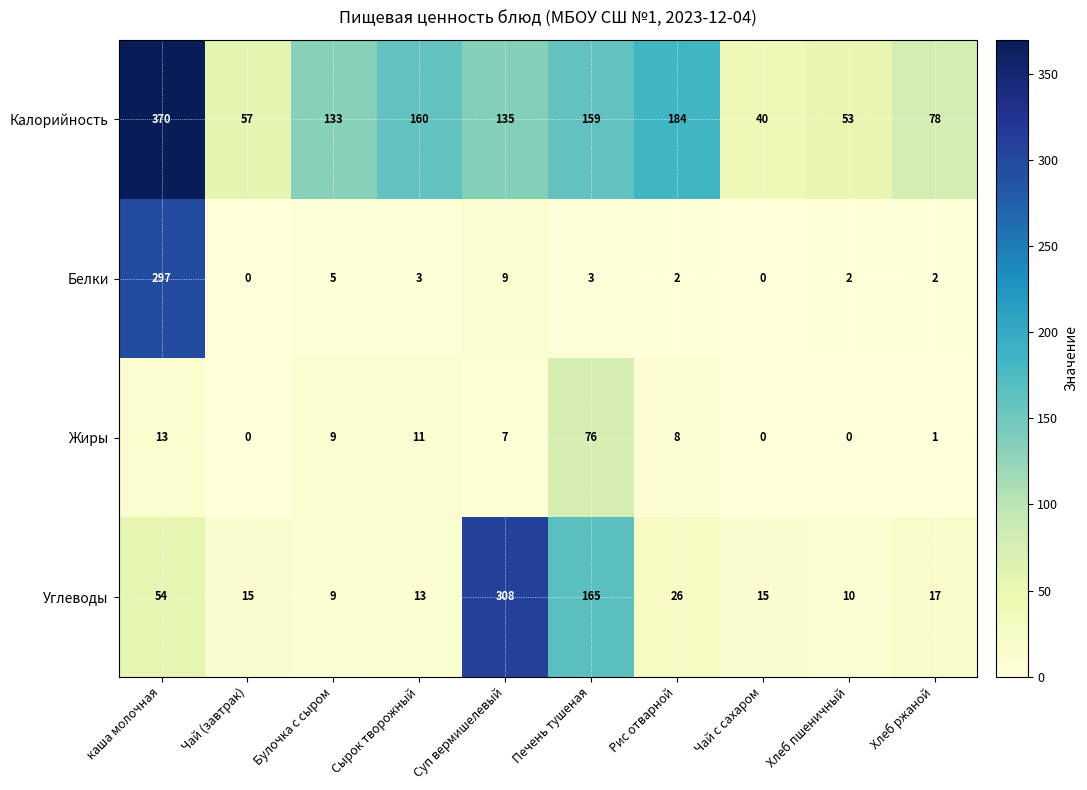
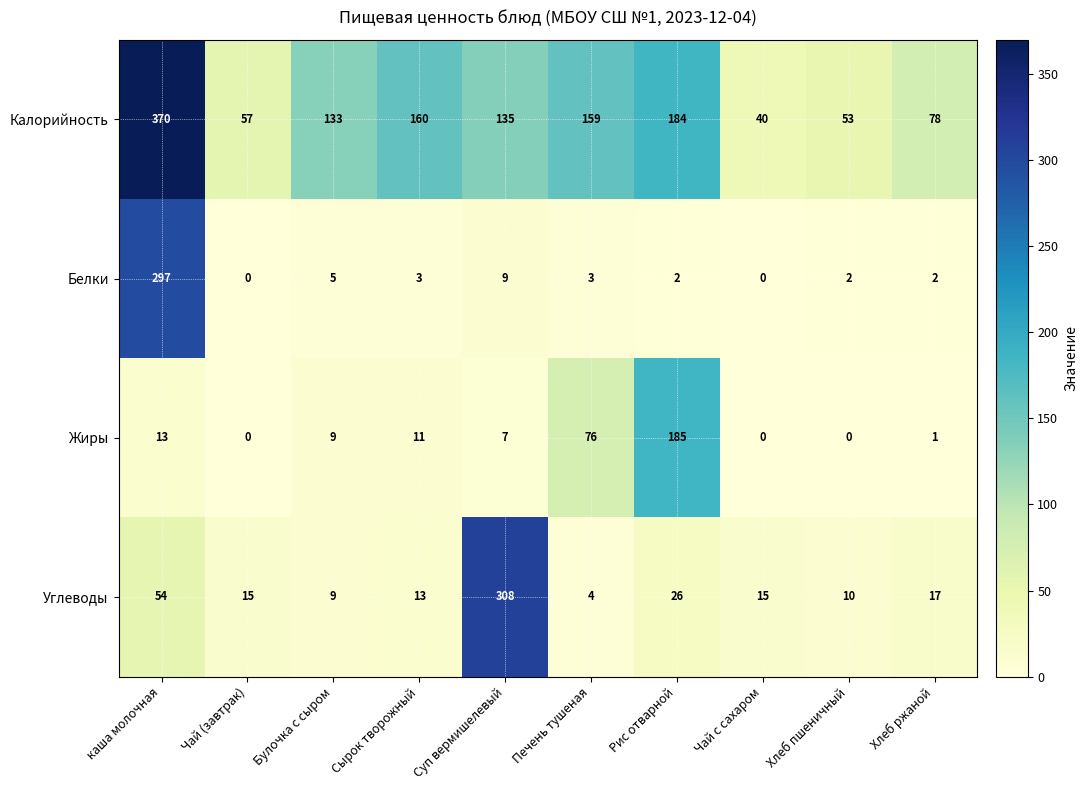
Жиры, Рис отварной: 8 -> 185
Углеводы, Печень тушеная: 165 -> 4
